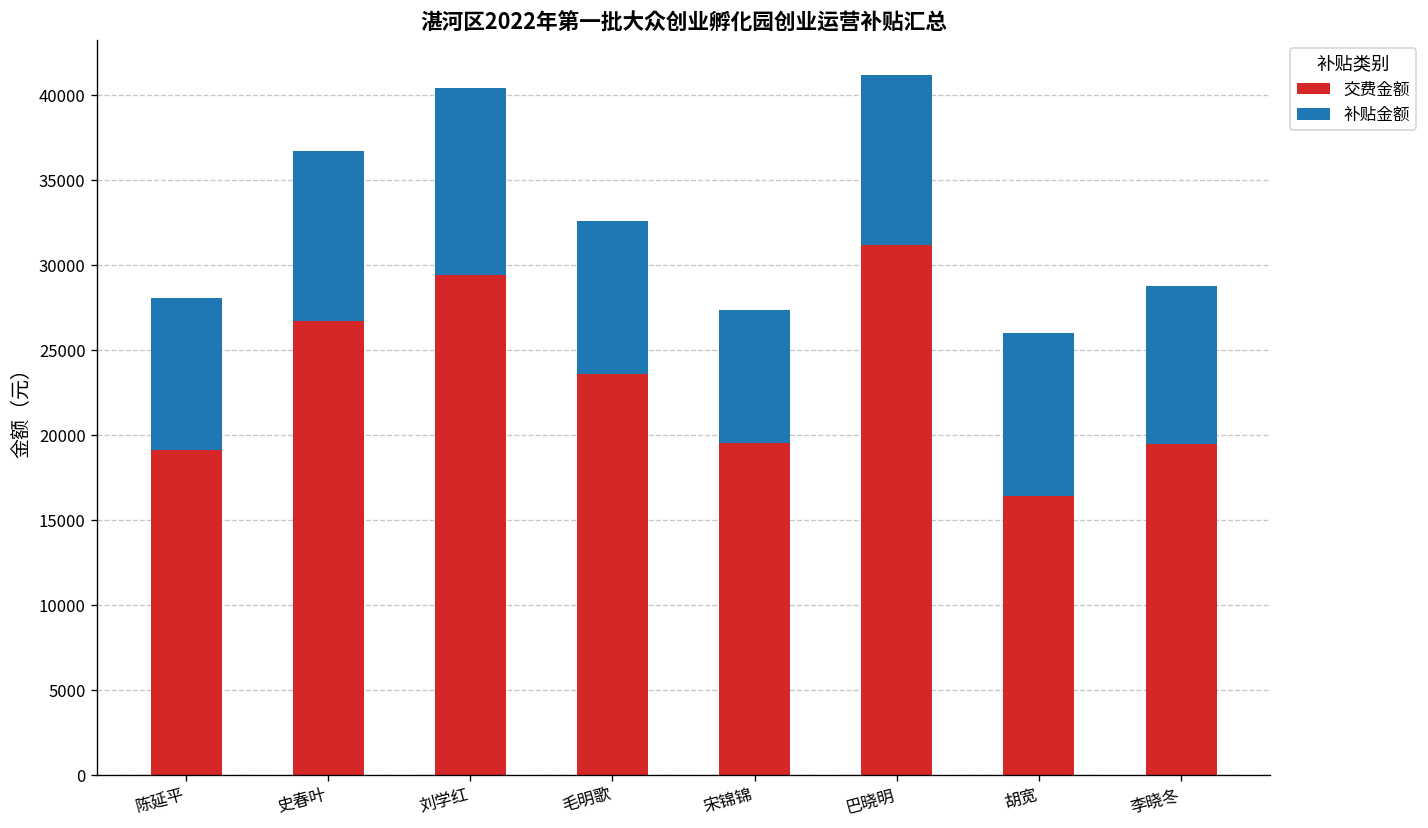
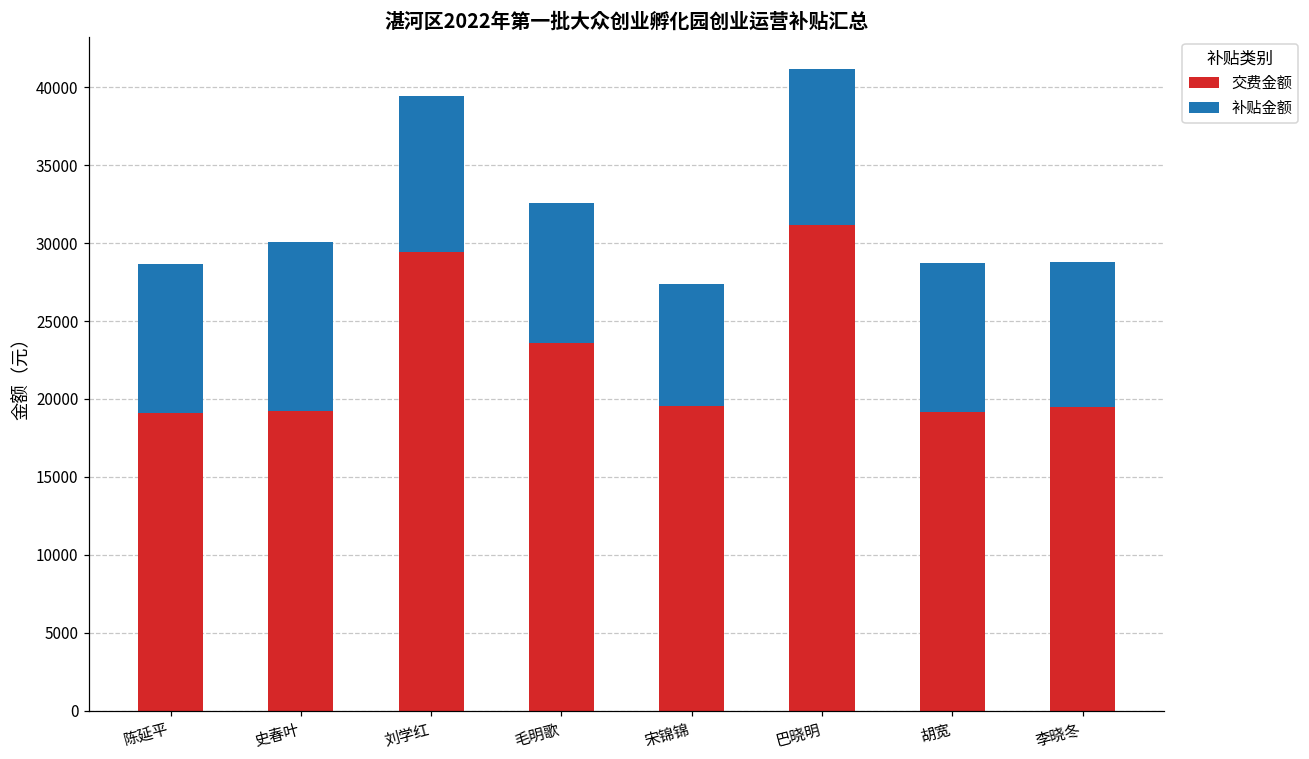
补贴金额, 陈延平: 8900 -> 9600
交费金额, 史春叶: 26700 -> 19200
补贴金额, 史春叶: 10000 -> 10800
补贴金额, 刘学红: 11000 -> 10000
交费金额, 胡宽: 16400 -> 19200
